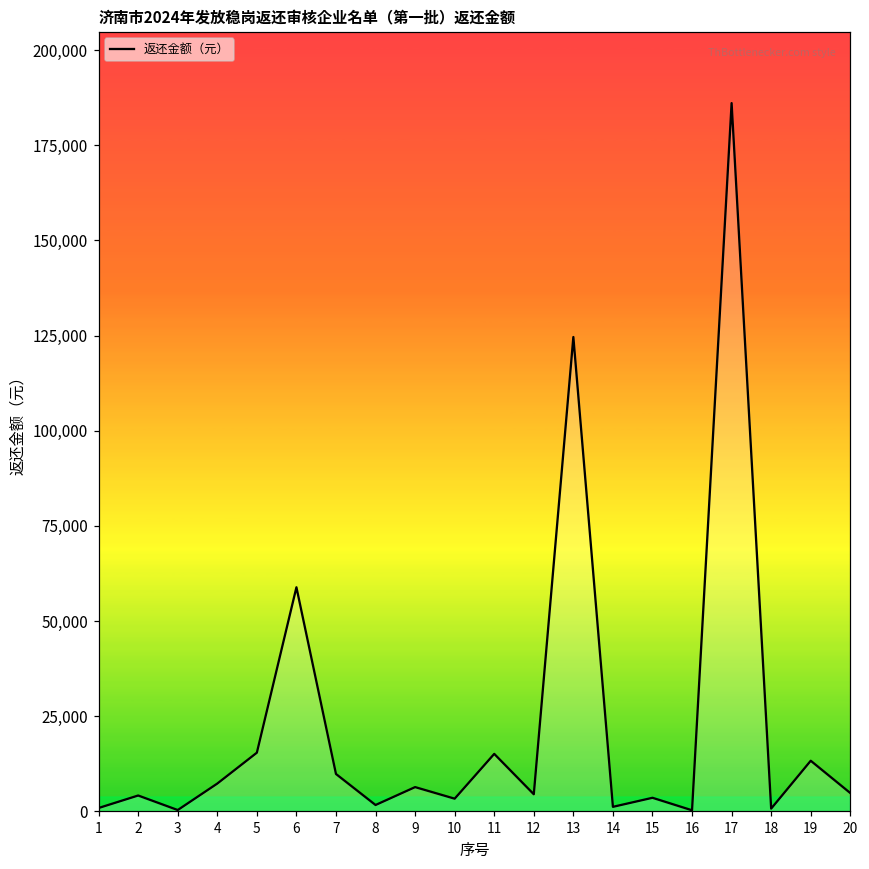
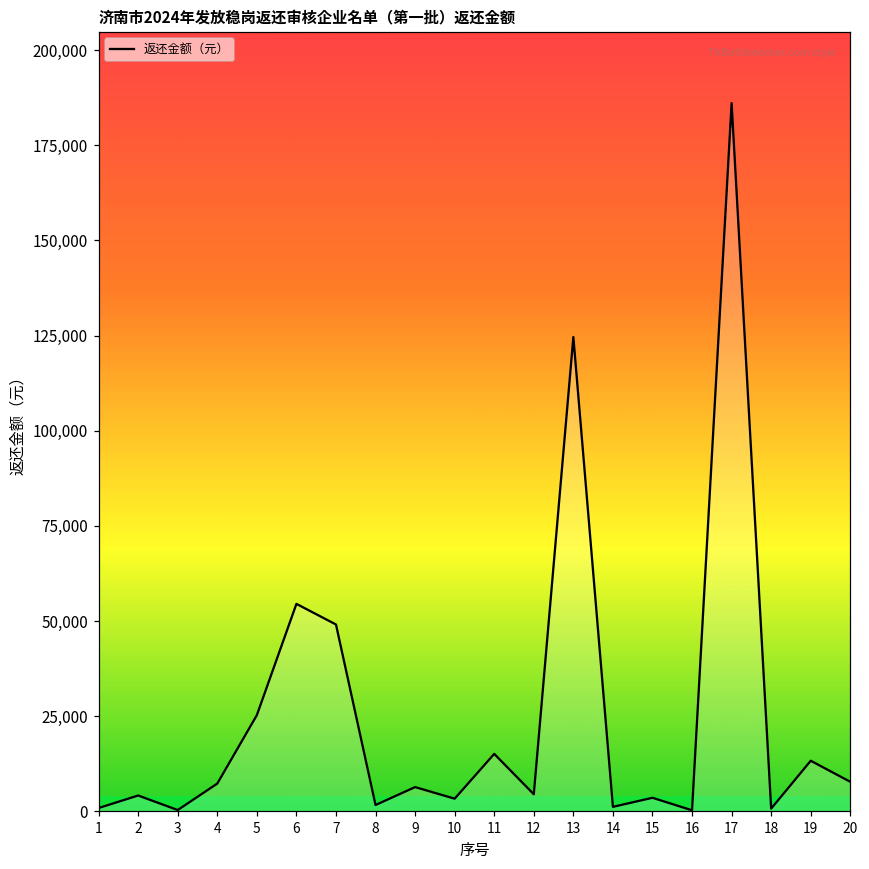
5: 15,000 -> 25,000
6: 59,000 -> 55,000
7: 10,000 -> 49,000
20: 5,000 -> 8,000
